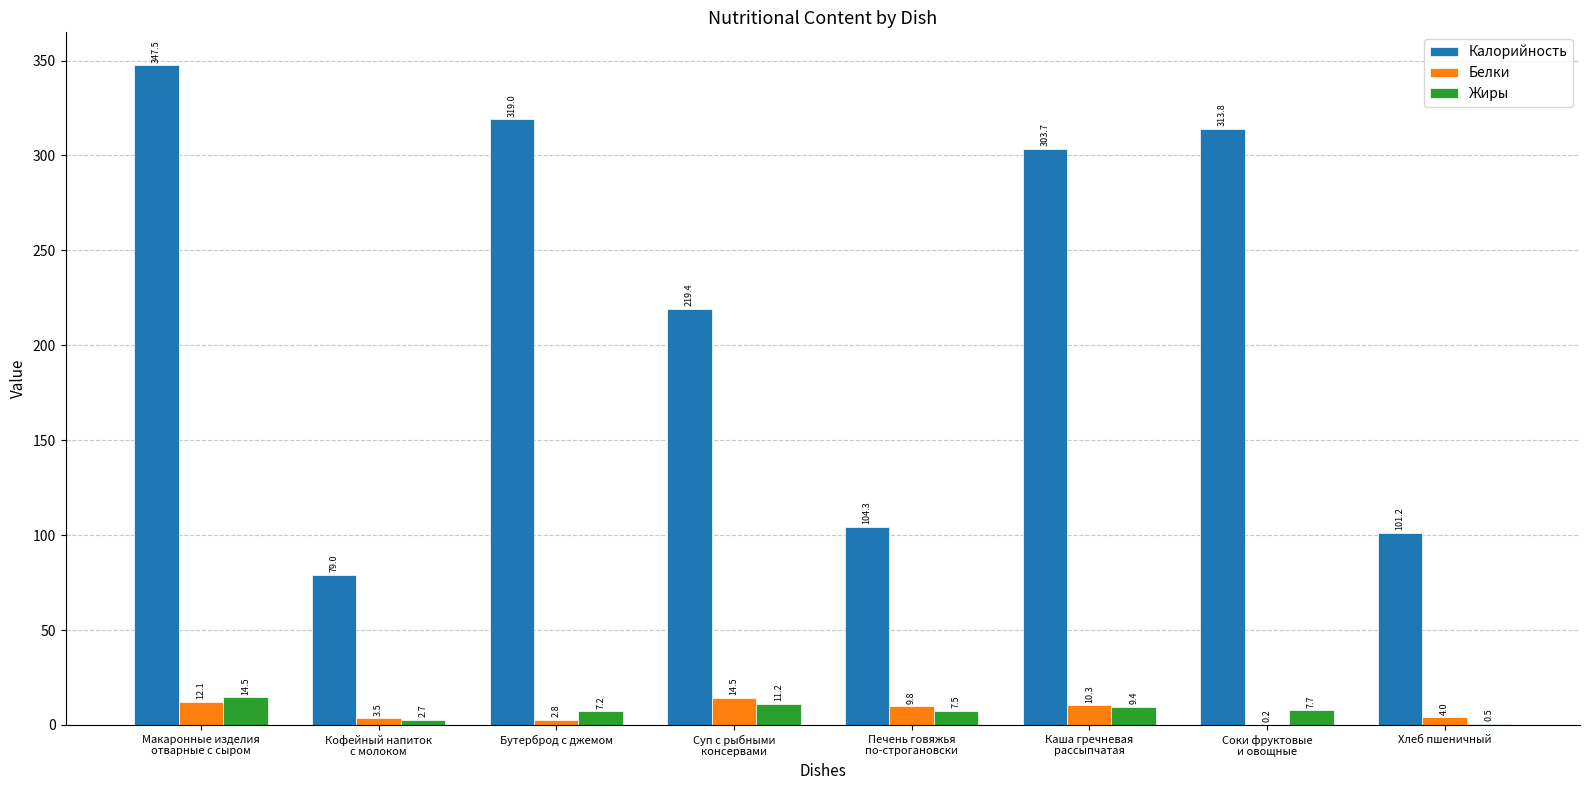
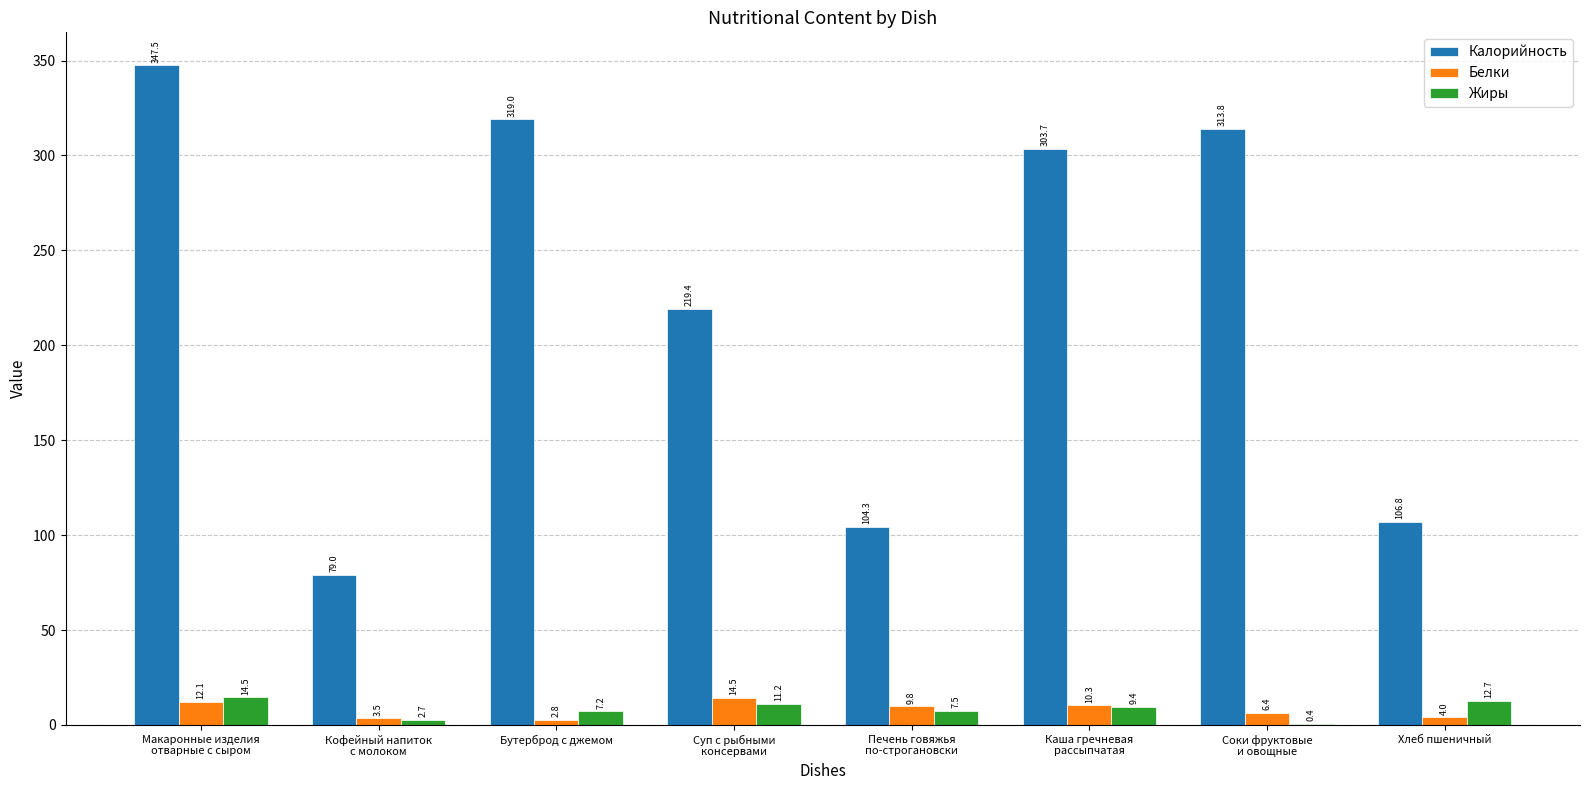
Белки, Соки фруктовые и овощные: 0.2 -> 6.4
Жиры, Соки фруктовые и овощные: 7.7 -> 0.4
Калорийность, Хлеб пшеничный: 101.2 -> 106.8
Жиры, Хлеб пшеничный: 0.5 -> 12.7
